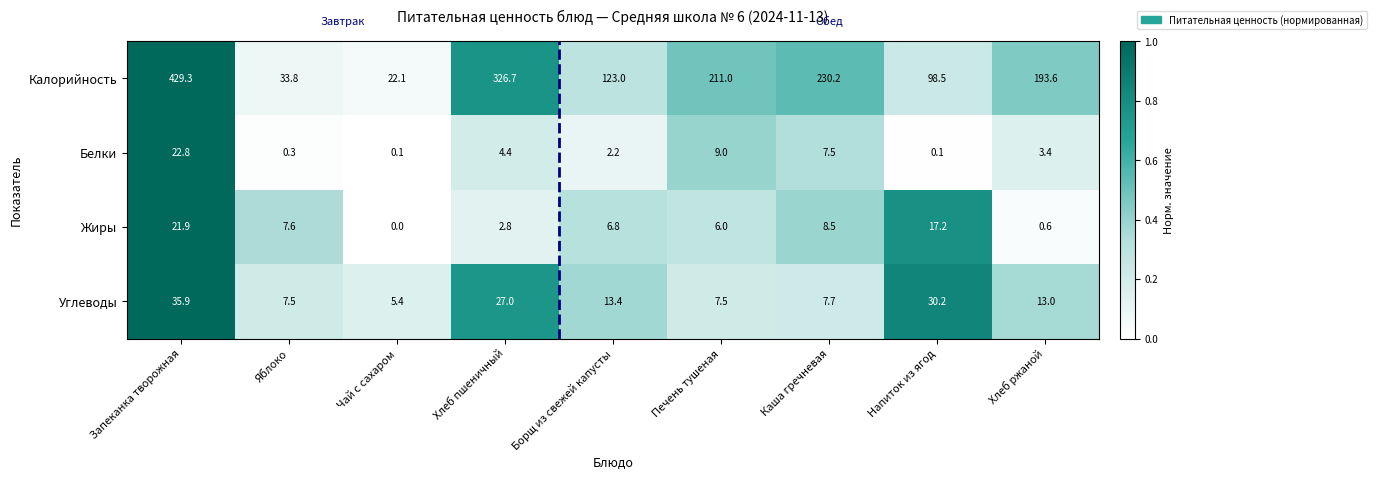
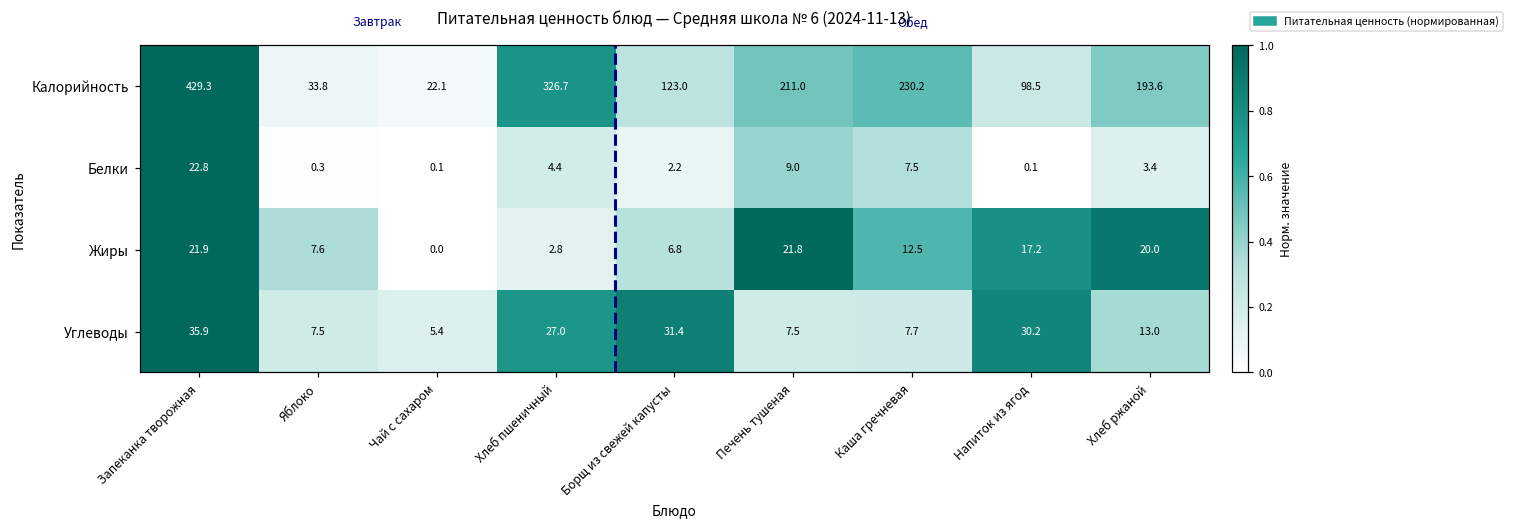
Жиры, Печень тушеная: 6.0 -> 21.8
Жиры, Каша гречневая: 8.5 -> 12.5
Жиры, Хлеб ржаной: 0.6 -> 20.0
Углеводы, Борщ из свежей капусты: 13.4 -> 31.4
